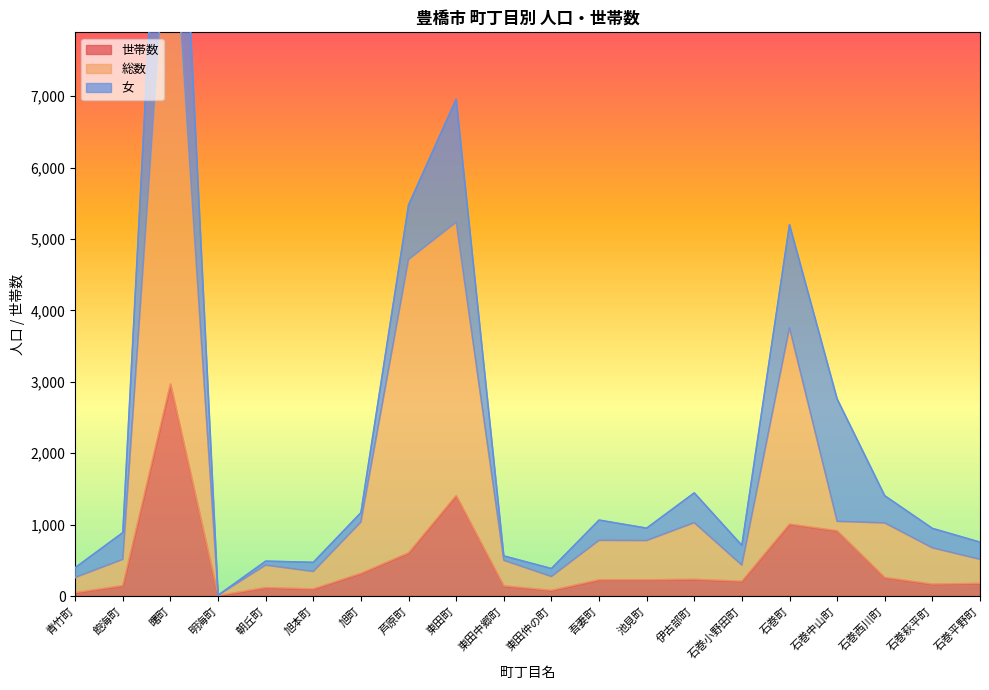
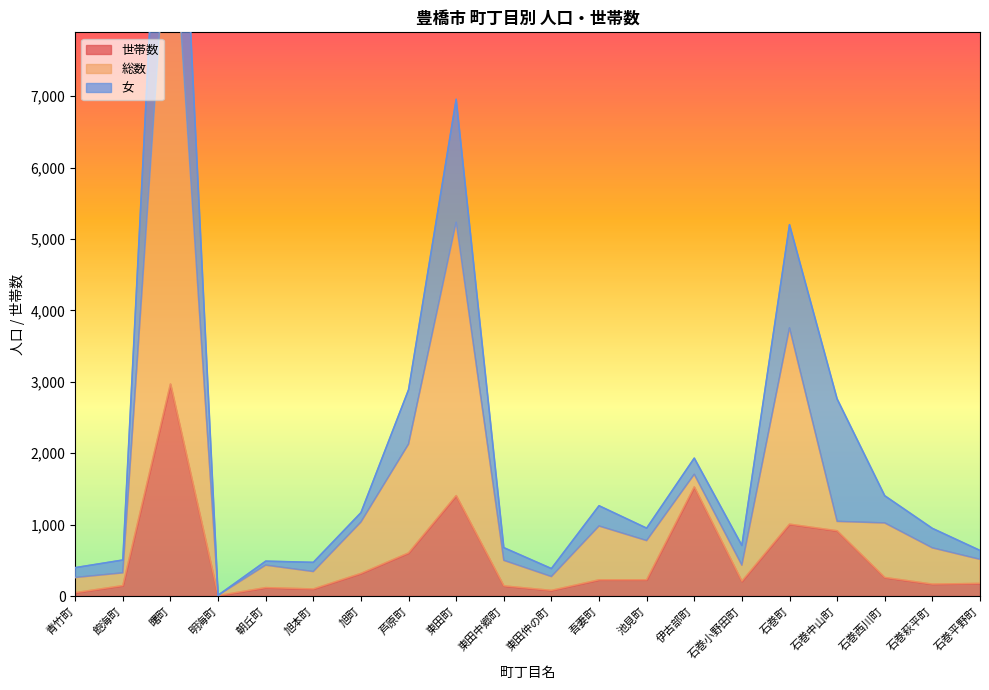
総数, 飽海町: 400 -> 200
女, 飽海町: 400 -> 200
総数, 芦原町: 4,100 -> 1,500
女, 東田中郷町: 100 -> 200
総数, 吾妻町: 600 -> 800
世帯数, 伊古部町: 200 -> 1,500
総数, 伊古部町: 800 -> 200
女, 伊古部町: 400 -> 200
女, 石巻平野町: 200 -> 100
